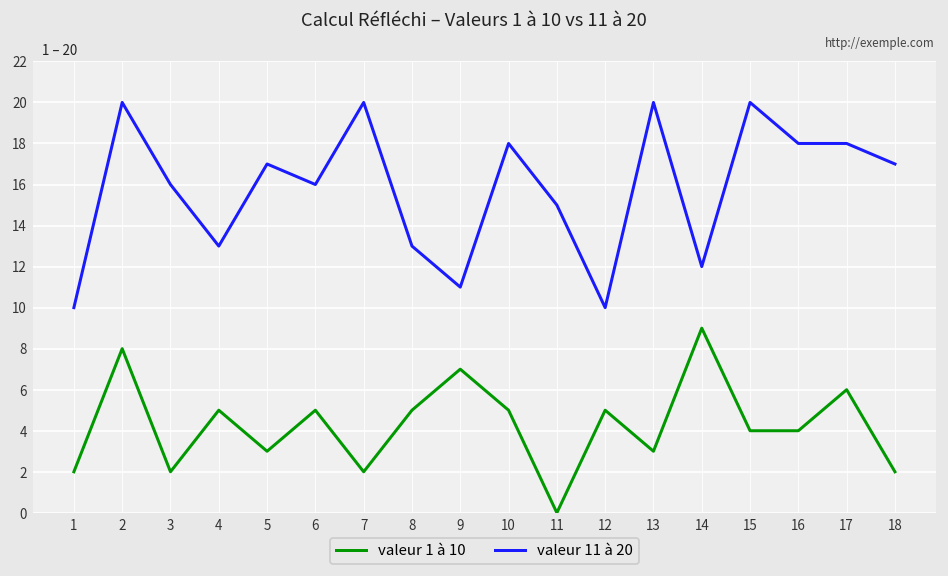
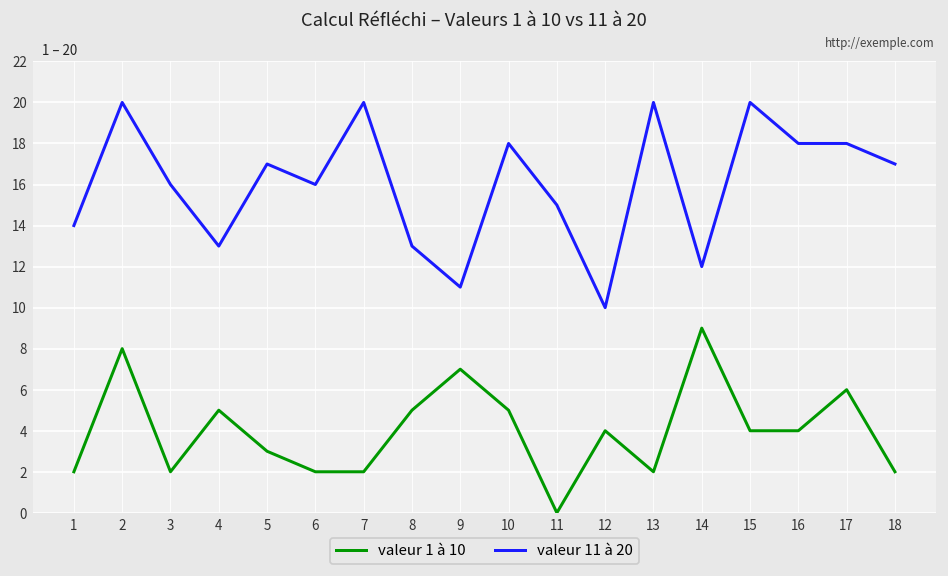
valeur 11 à 20, 1: 10 -> 14
valeur 1 à 10, 6: 5 -> 2
valeur 1 à 10, 12: 5 -> 4
valeur 1 à 10, 13: 3 -> 2
